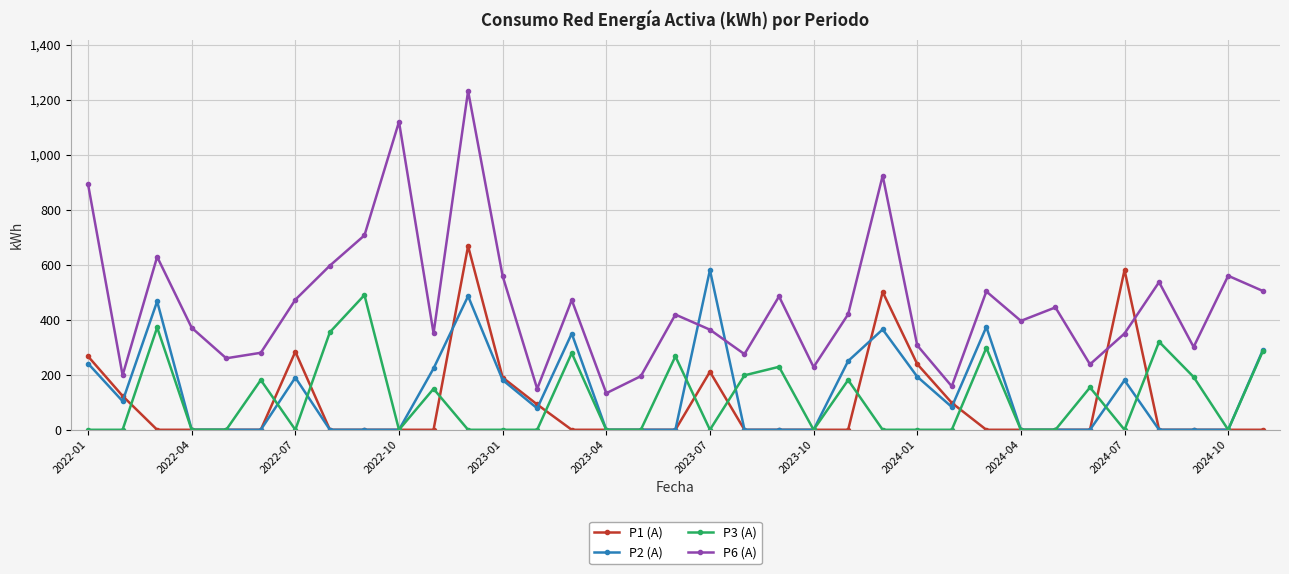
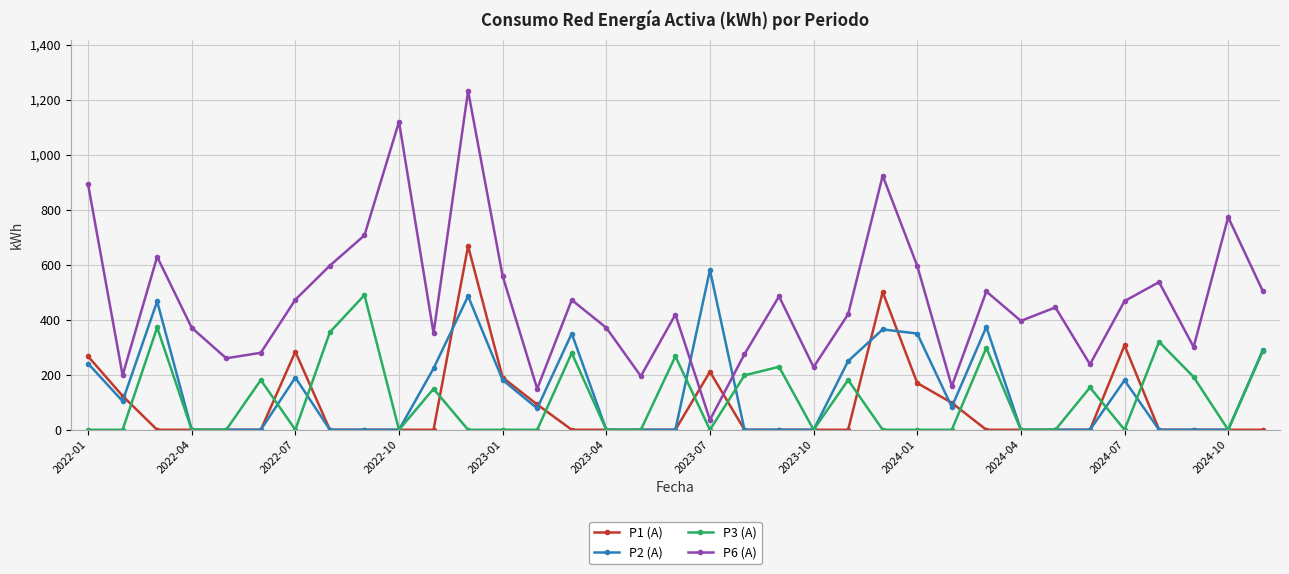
P6 (A), 2023-04: 130 -> 370
P6 (A), 2023-07: 360 -> 40
P1 (A), 2024-01: 240 -> 170
P2 (A), 2024-01: 190 -> 350
P6 (A), 2024-01: 310 -> 600
P1 (A), 2024-07: 580 -> 310
P6 (A), 2024-07: 350 -> 470
P6 (A), 2024-10: 560 -> 770
